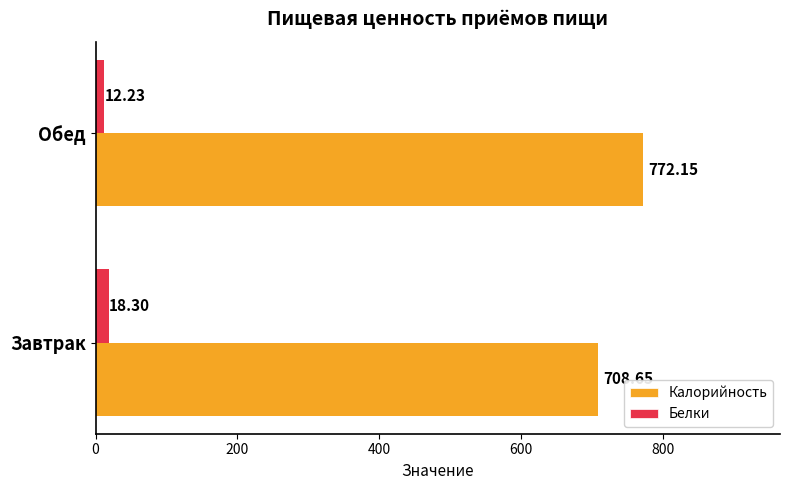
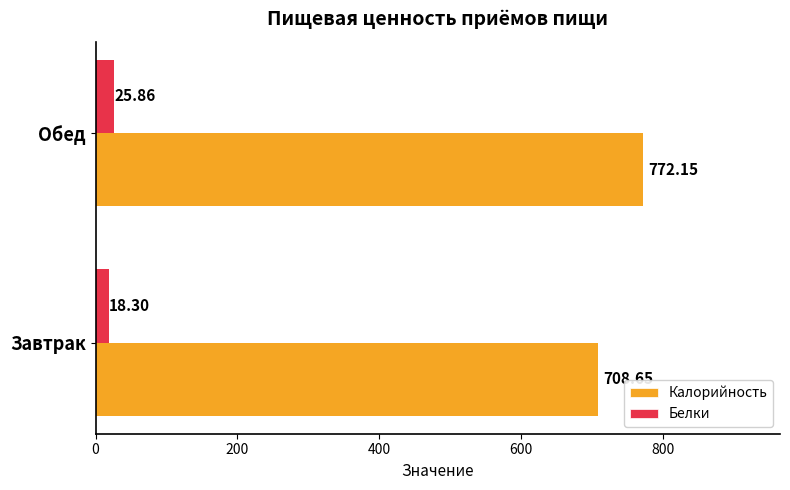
Белки, Обед: 12.23 -> 25.86
